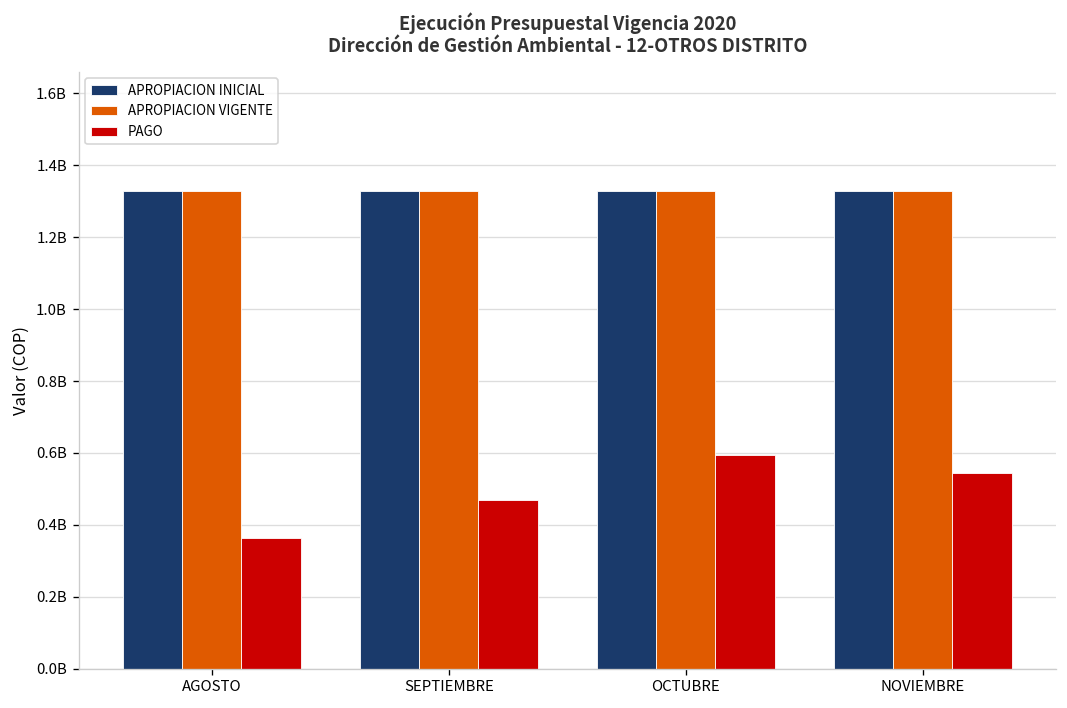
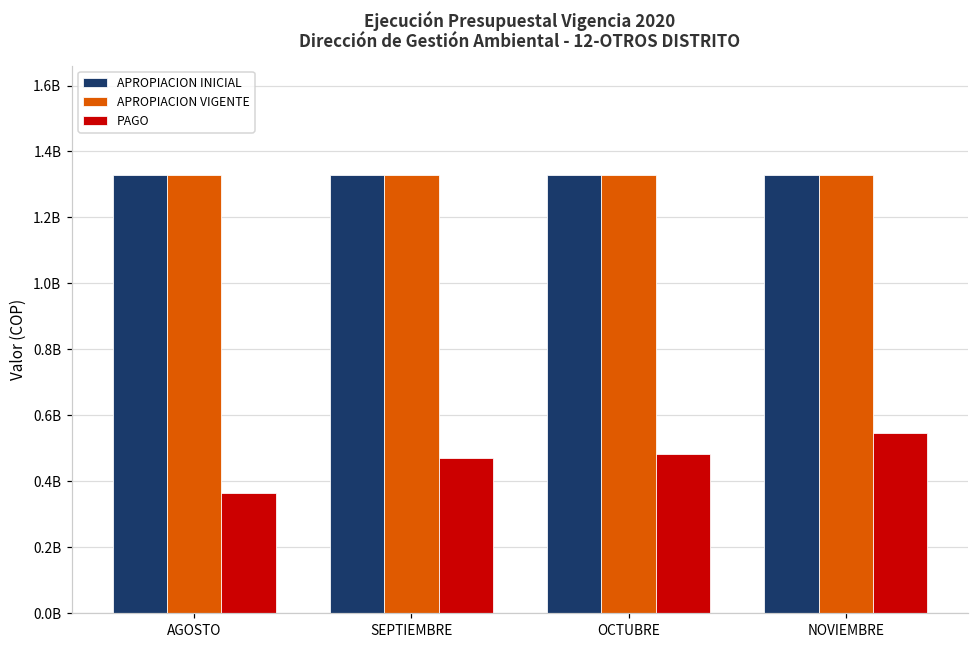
PAGO, OCTUBRE: 590000000 -> 480000000
